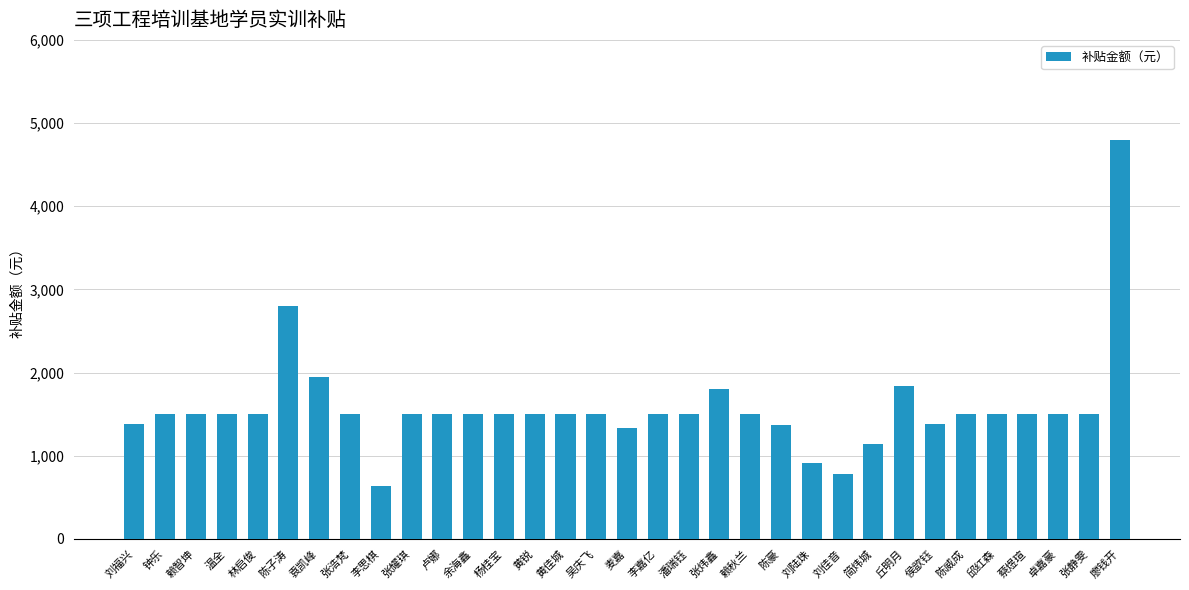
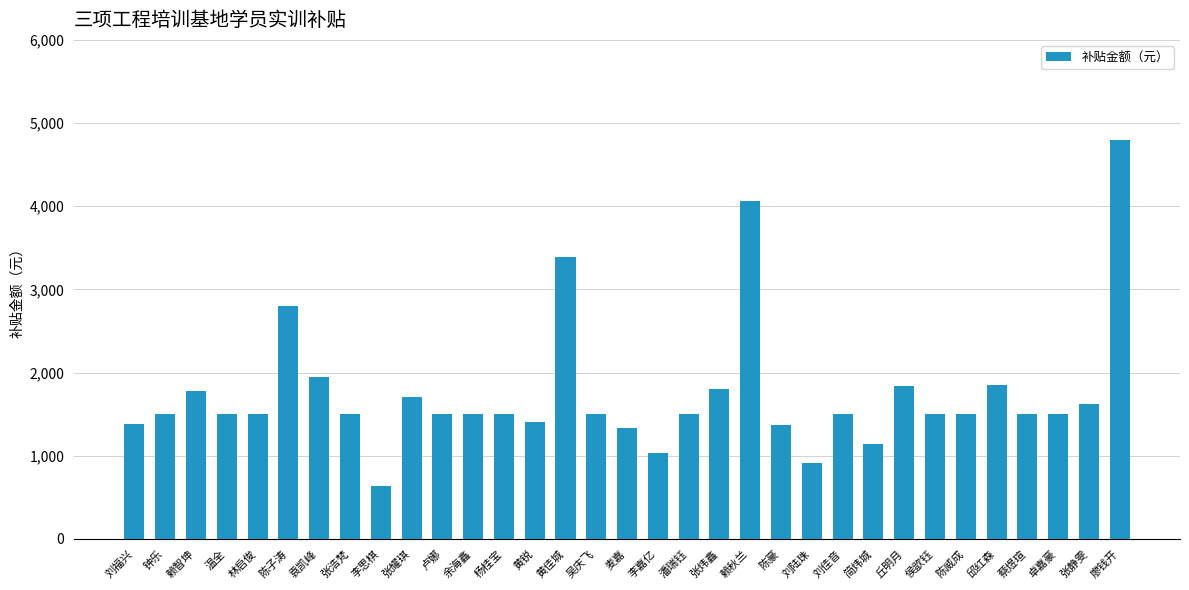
赖智坤: 1,500 -> 1,800
张耀琪: 1,500 -> 1,700
黄锐: 1,500 -> 1,400
黄佳城: 1,500 -> 3,400
李嘉亿: 1,500 -> 1,000
赖秋兰: 1,500 -> 4,100
刘佳音: 800 -> 1,500
侯歆钰: 1,400 -> 1,500
邱红森: 1,500 -> 1,900
张静雯: 1,500 -> 1,600
